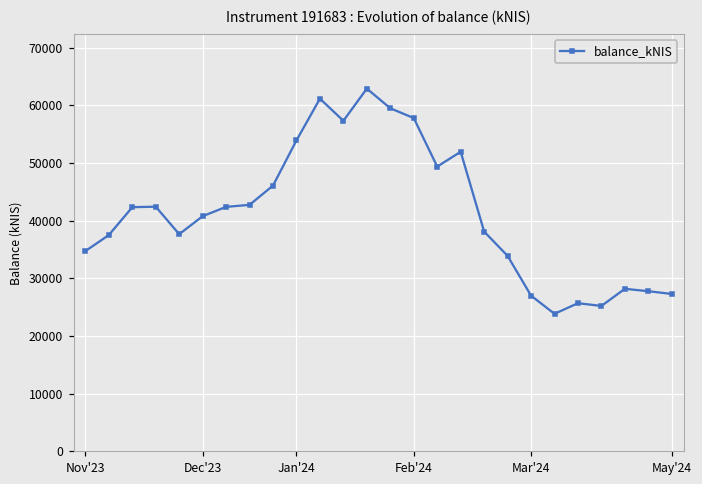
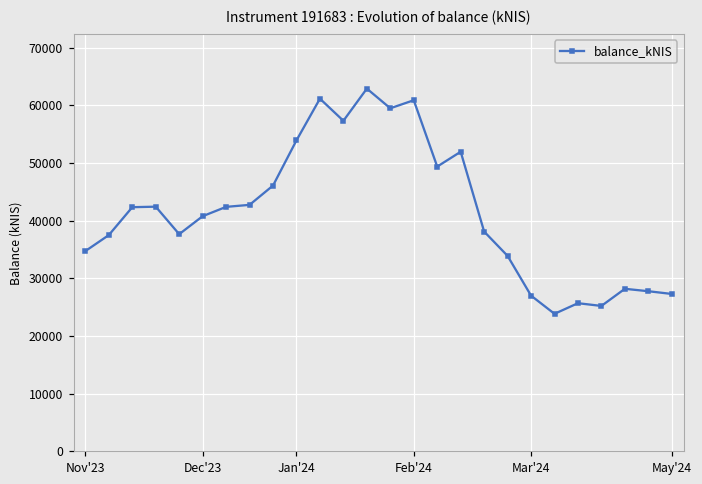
Feb'24: 58000 -> 61000
